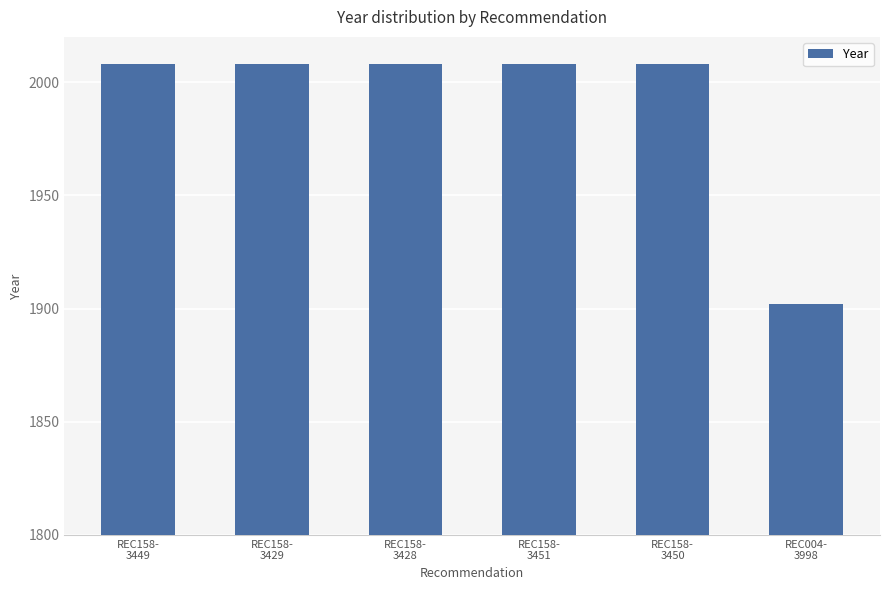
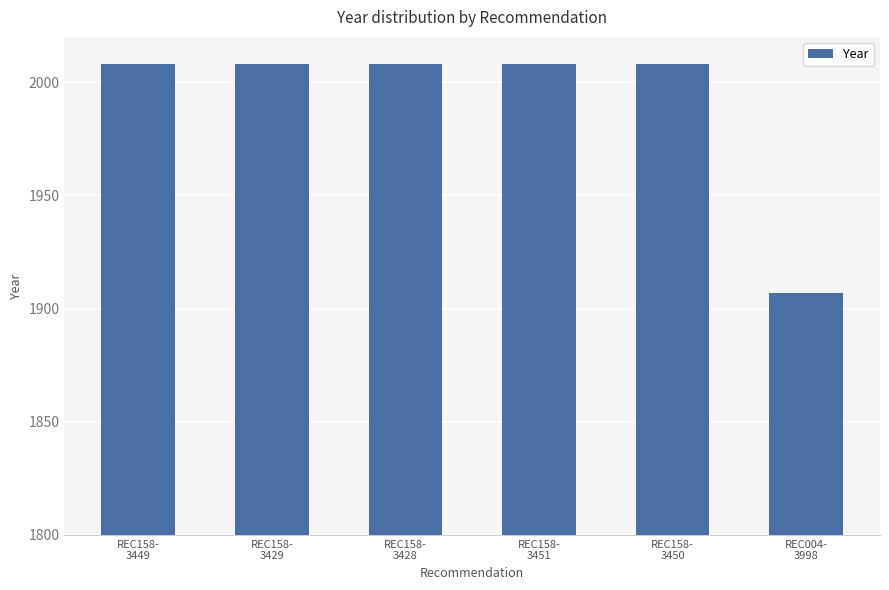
REC004- 3998: 1902 -> 1907
